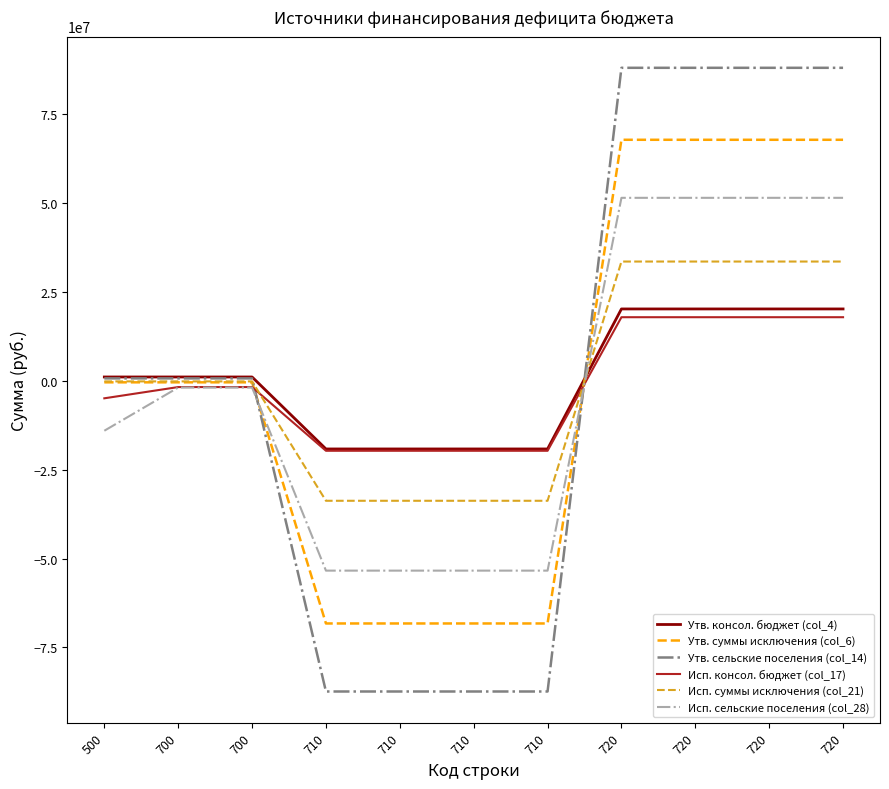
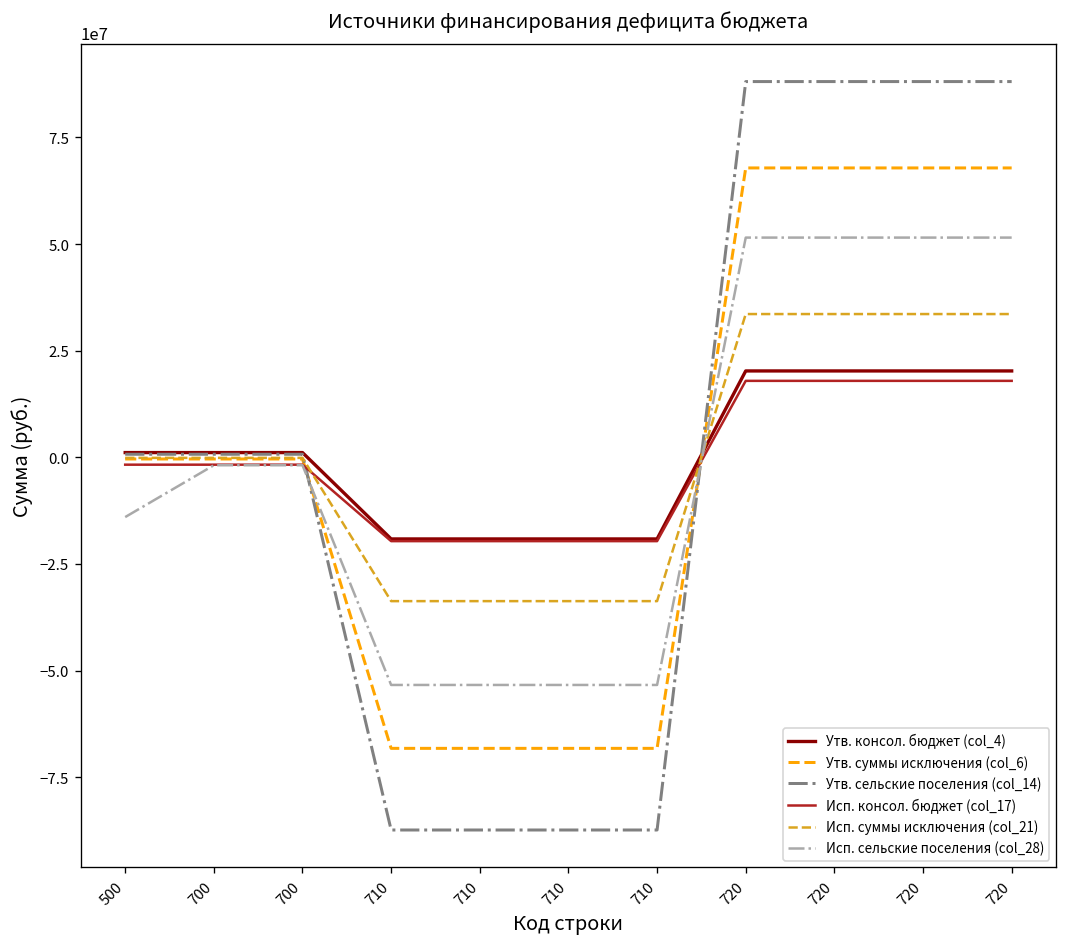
Исп. консол. бюджет (col_17), 500: -5000000 -> -2000000
